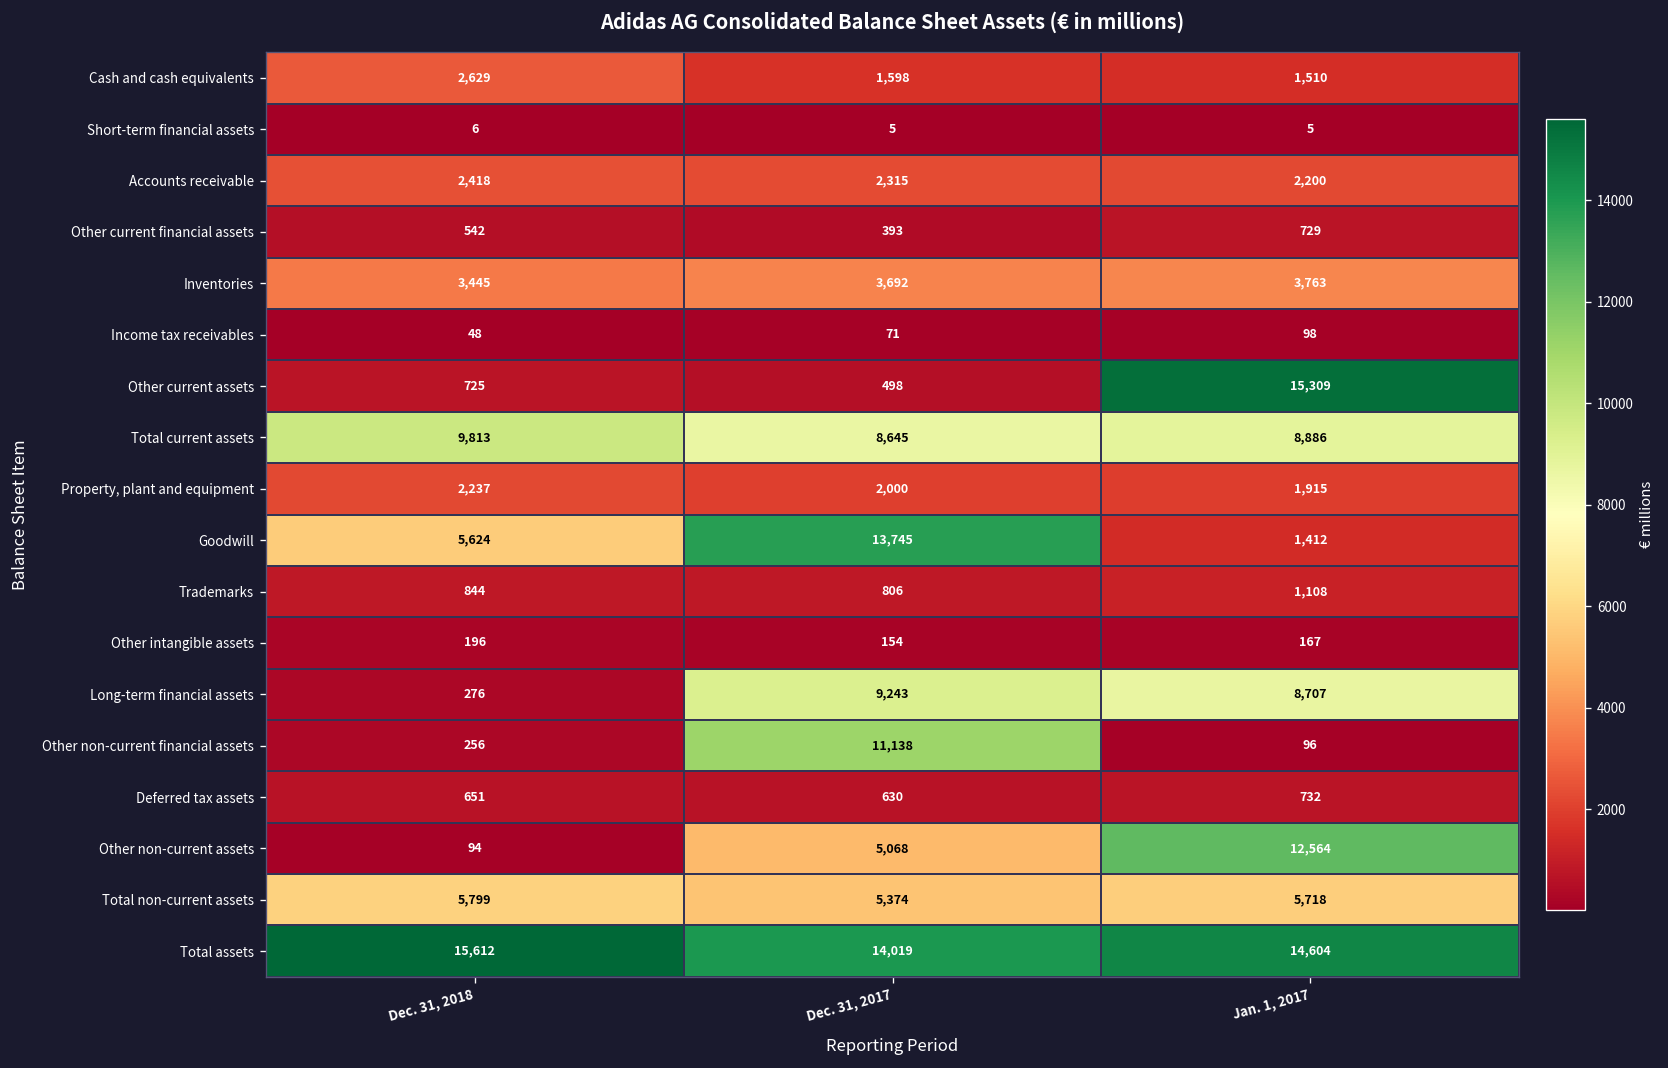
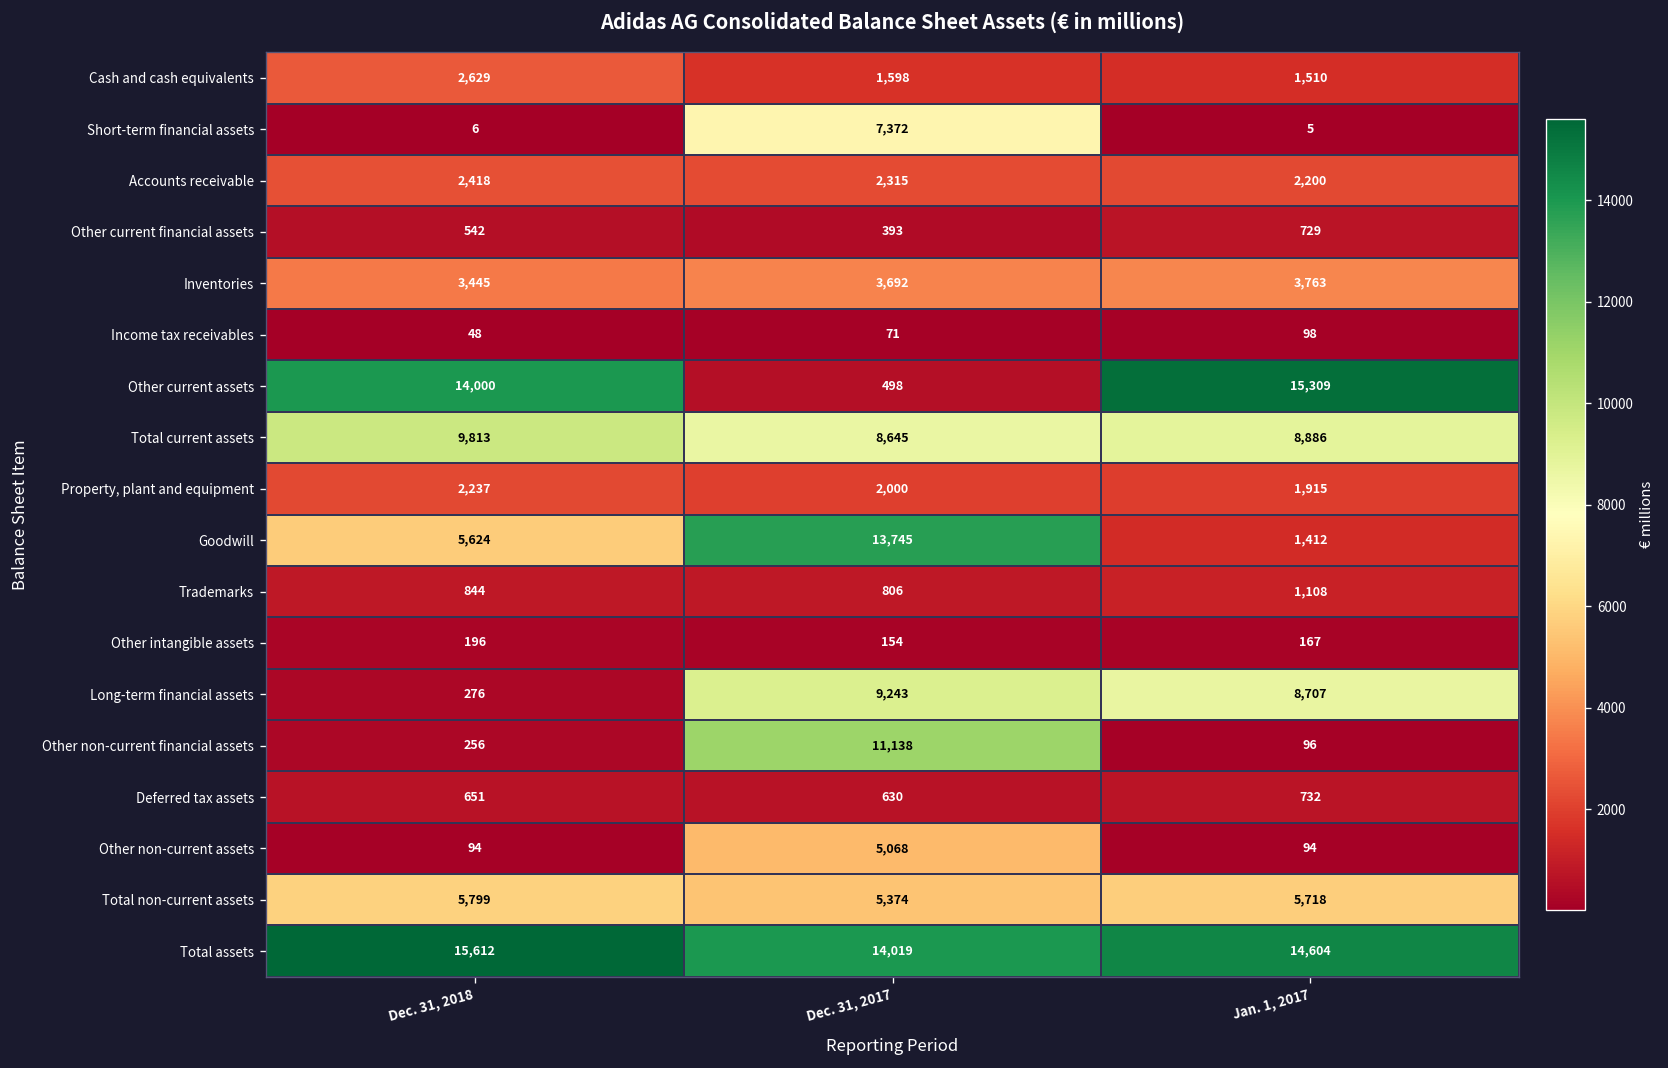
Short-term financial assets, Dec. 31, 2017: 5 -> 7,372
Other current assets, Dec. 31, 2018: 725 -> 14,000
Other non-current assets, Jan. 1, 2017: 12,564 -> 94
